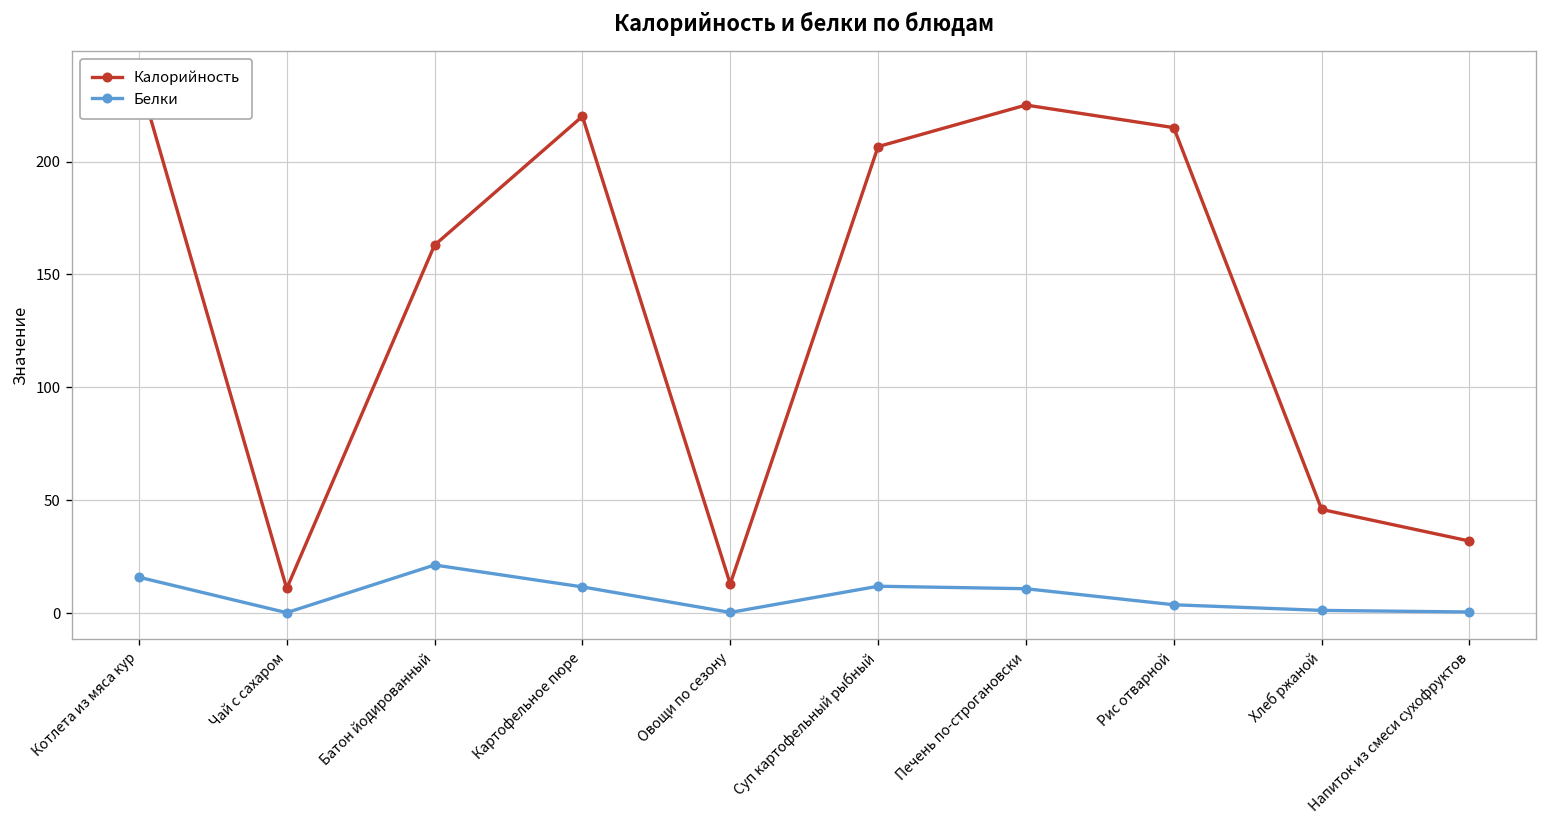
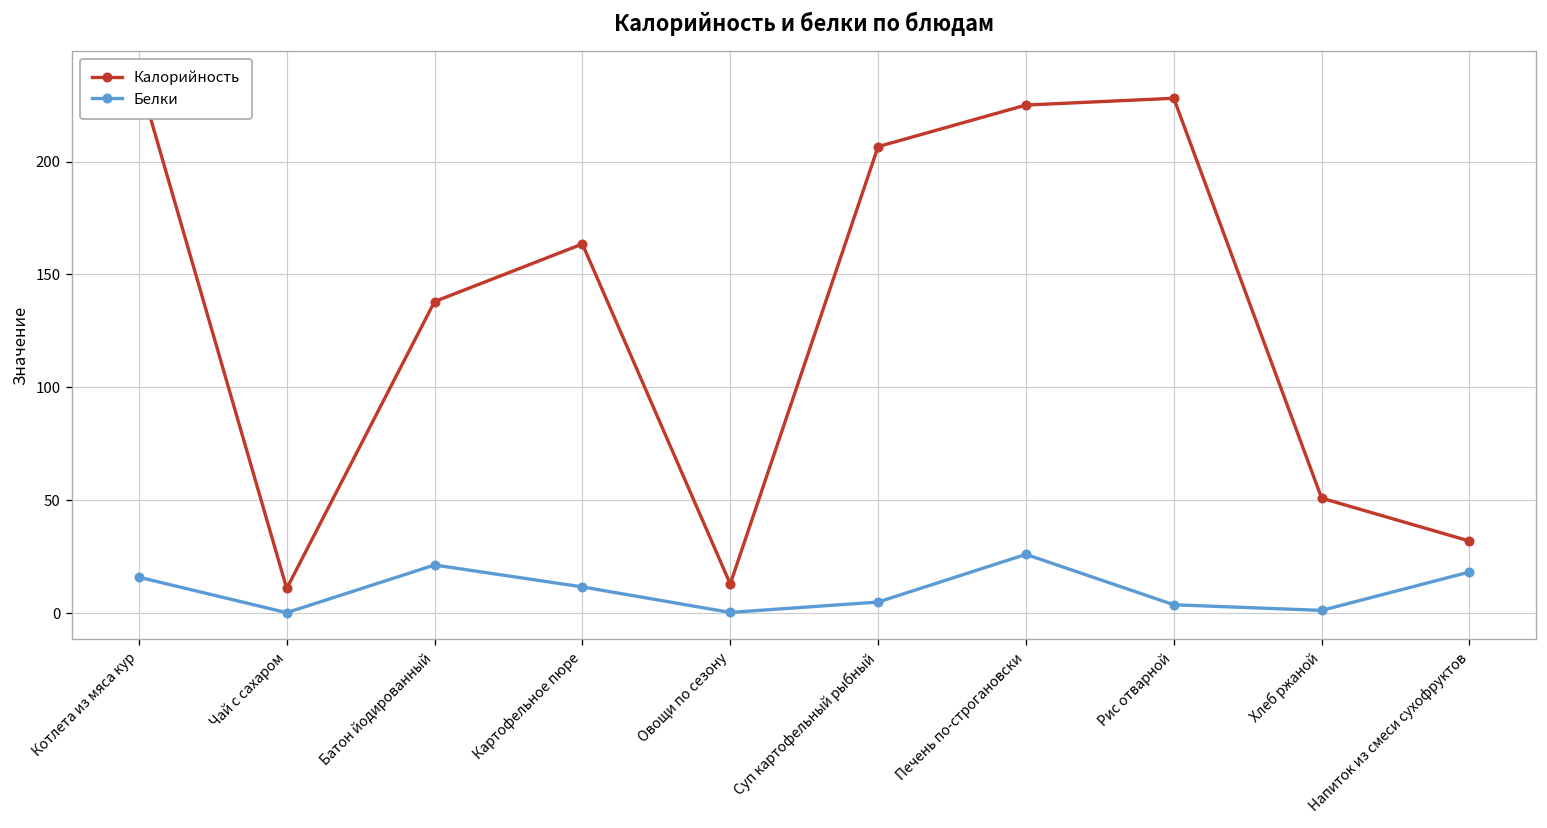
Калорийность, Батон йодированный: 163 -> 138
Калорийность, Картофельное пюре: 220 -> 164
Белки, Суп картофельный рыбный: 12 -> 5
Белки, Печень по-строгановски: 11 -> 26
Калорийность, Рис отварной: 215 -> 228
Калорийность, Хлеб ржаной: 46 -> 51
Белки, Напиток из смеси сухофруктов: 1 -> 18
